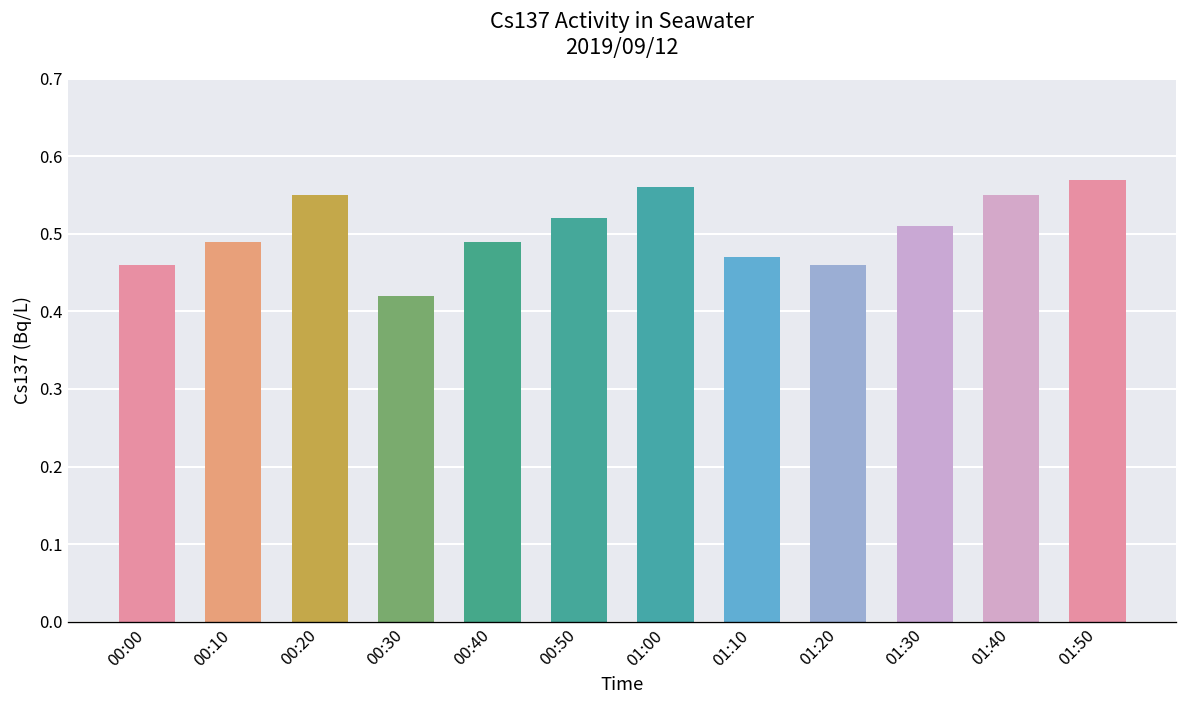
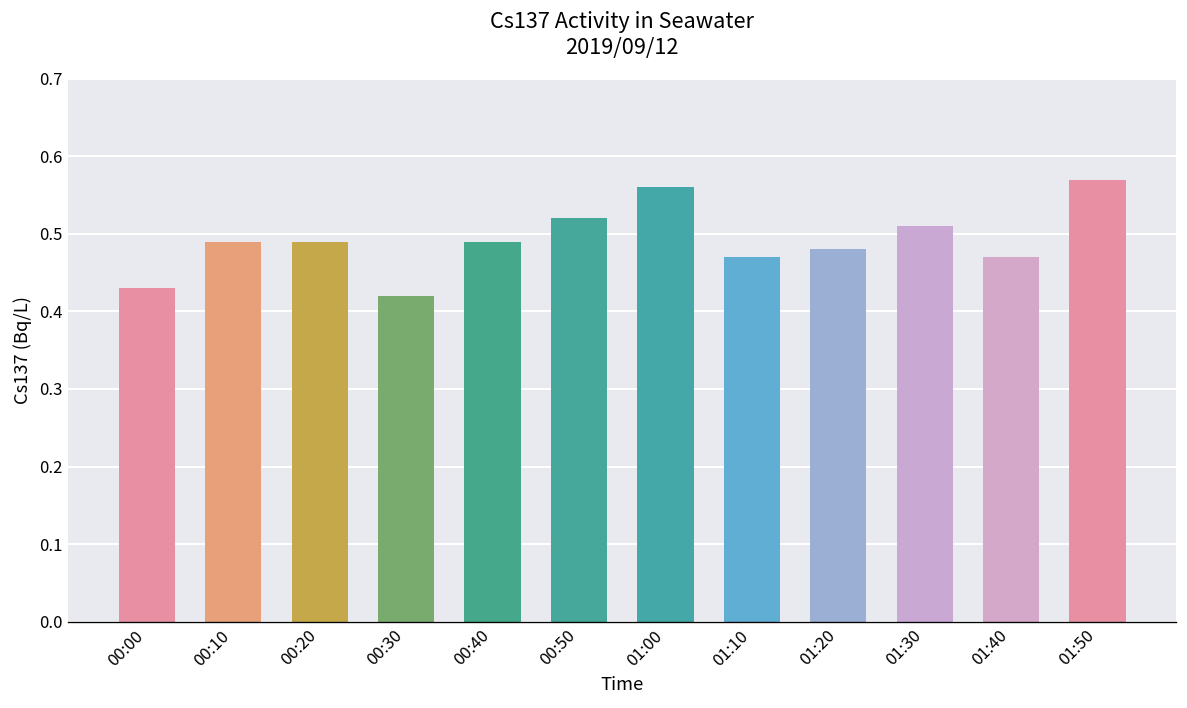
00:00: 0.46 -> 0.43
00:20: 0.55 -> 0.49
01:20: 0.46 -> 0.48
01:40: 0.55 -> 0.47
